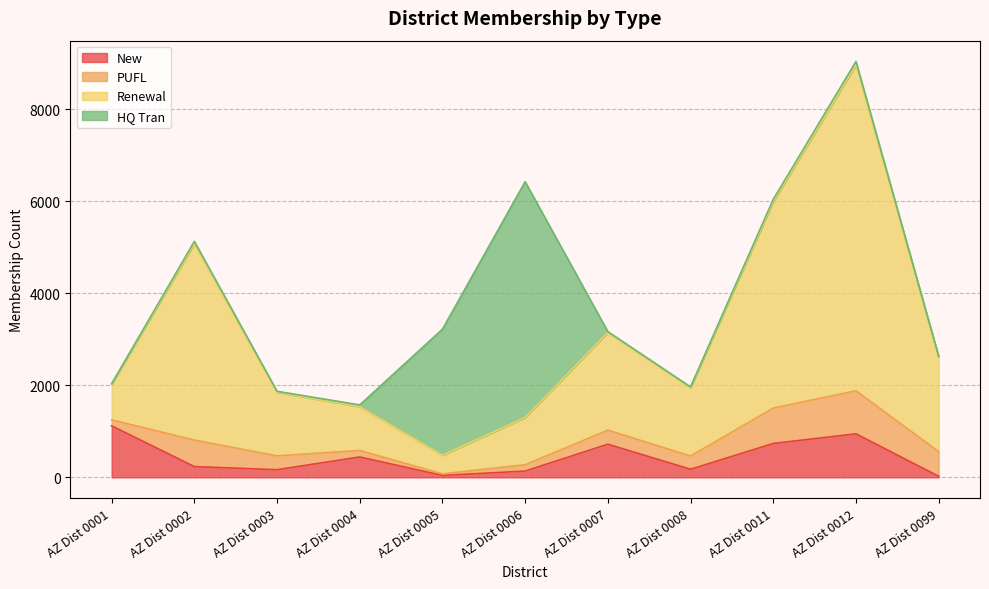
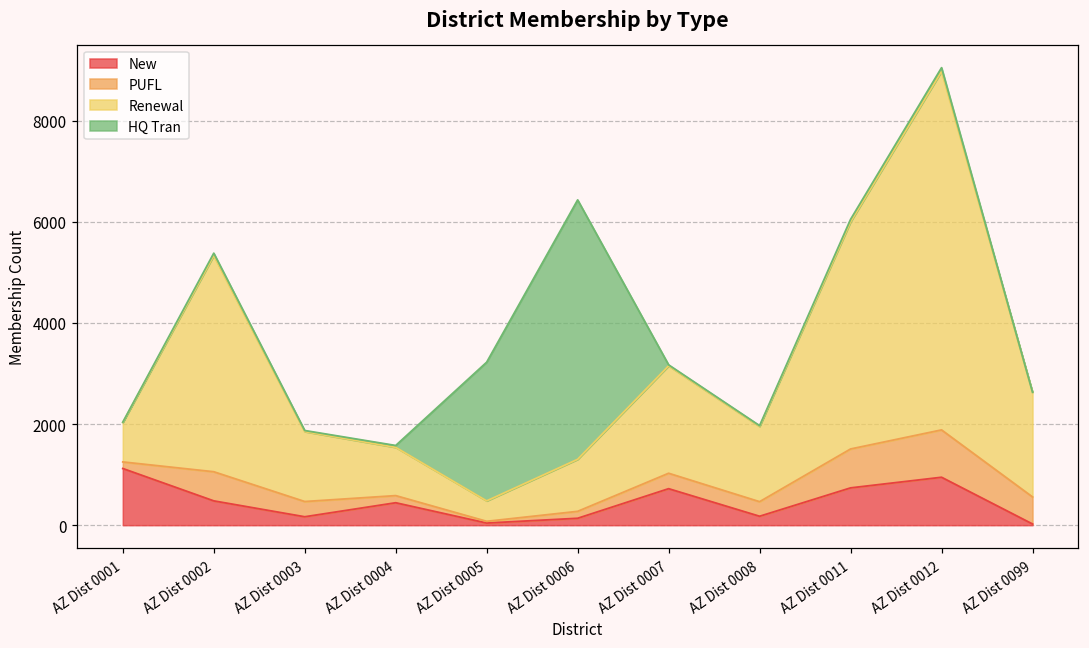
New, AZ Dist 0002: 200 -> 500
